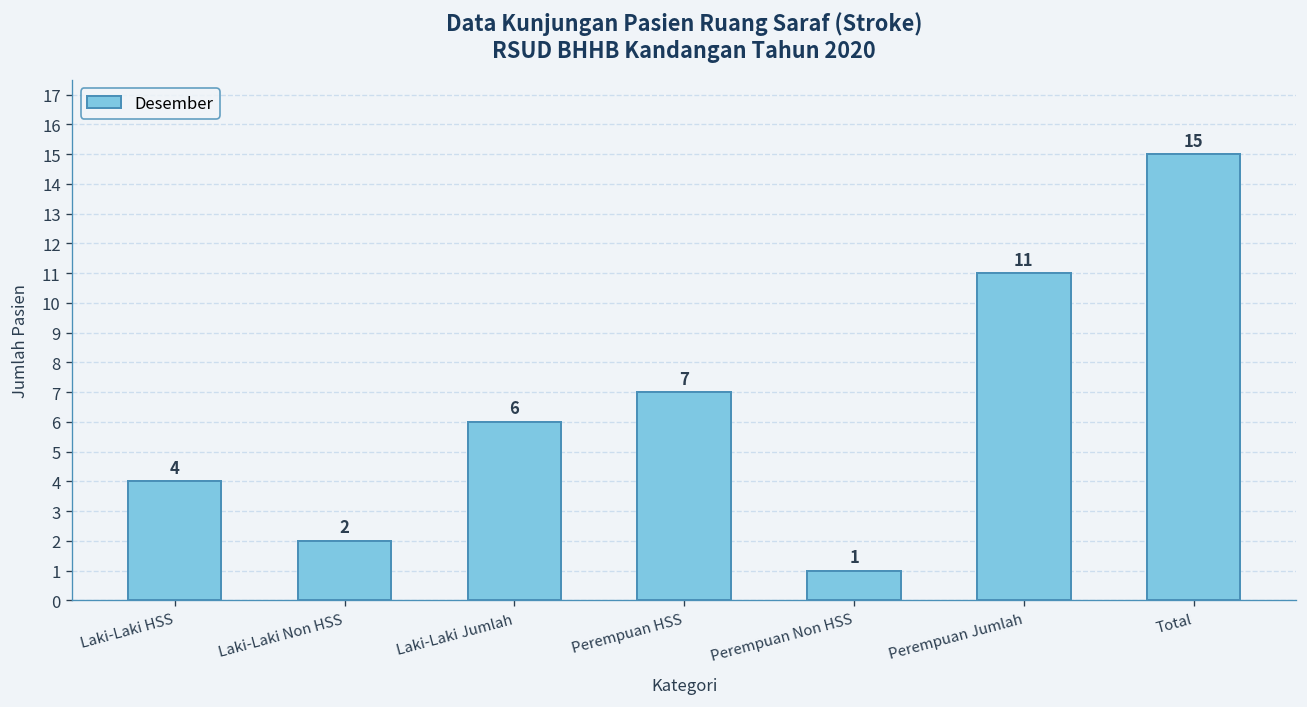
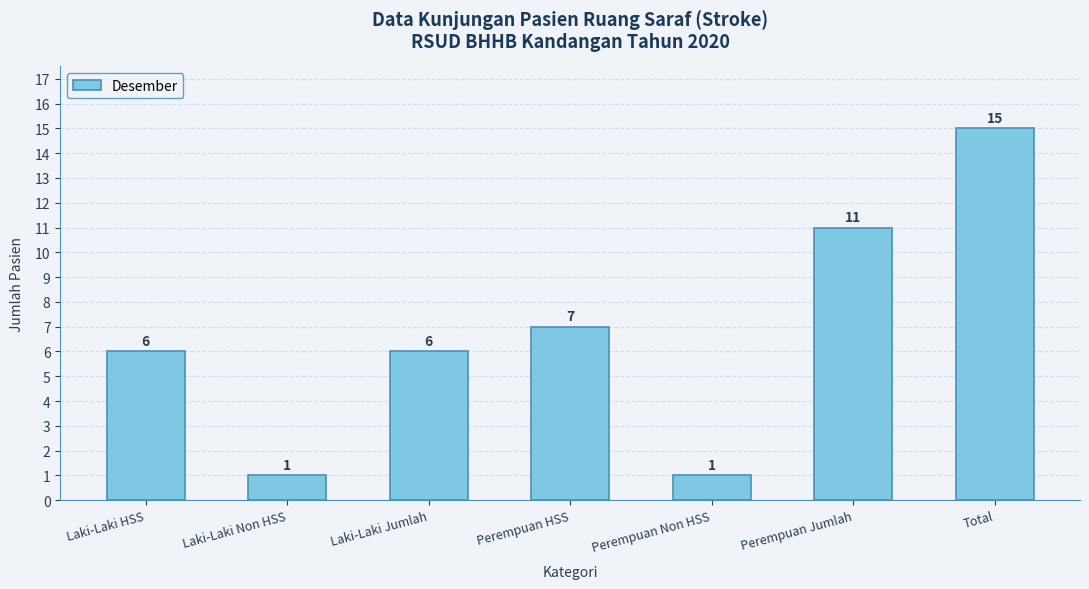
Laki-Laki HSS: 4 -> 6
Laki-Laki Non HSS: 2 -> 1
